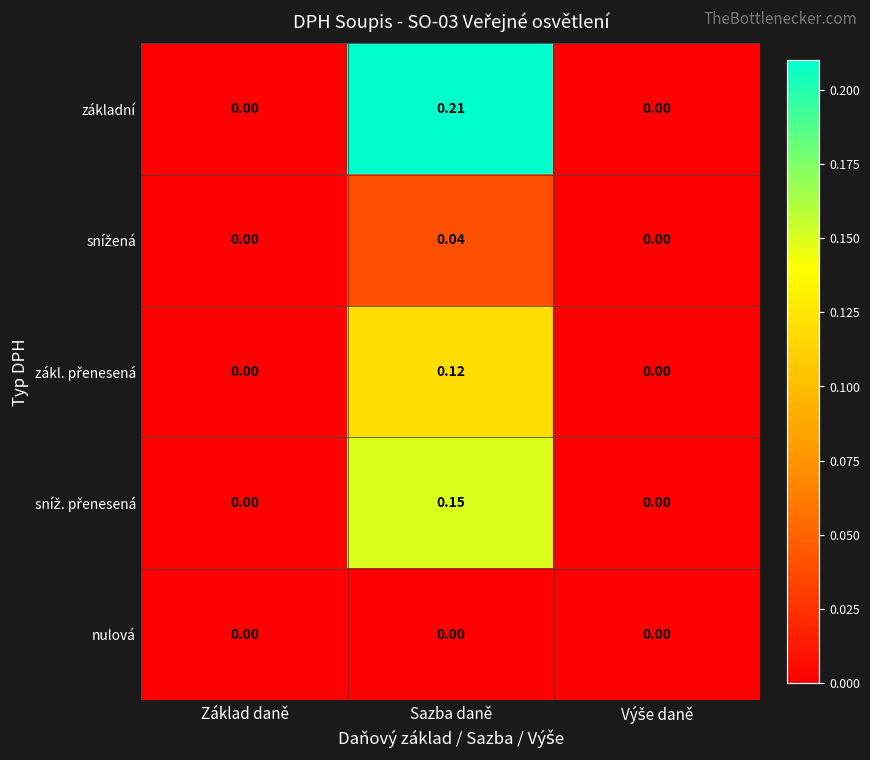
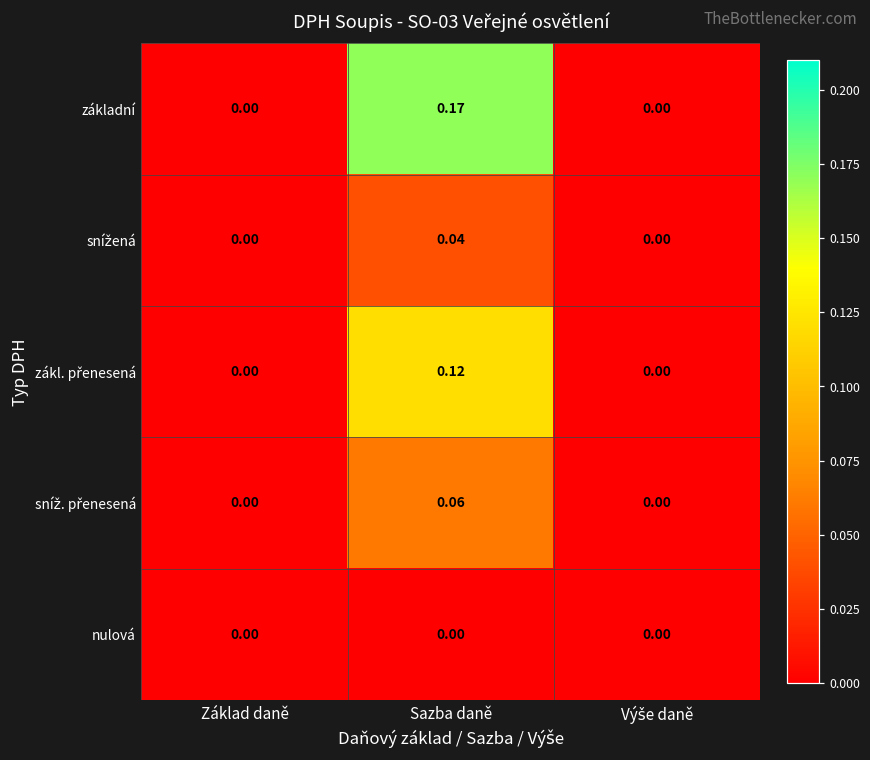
základní, Sazba daně: 0.21 -> 0.17
sníž. přenesená, Sazba daně: 0.15 -> 0.06
